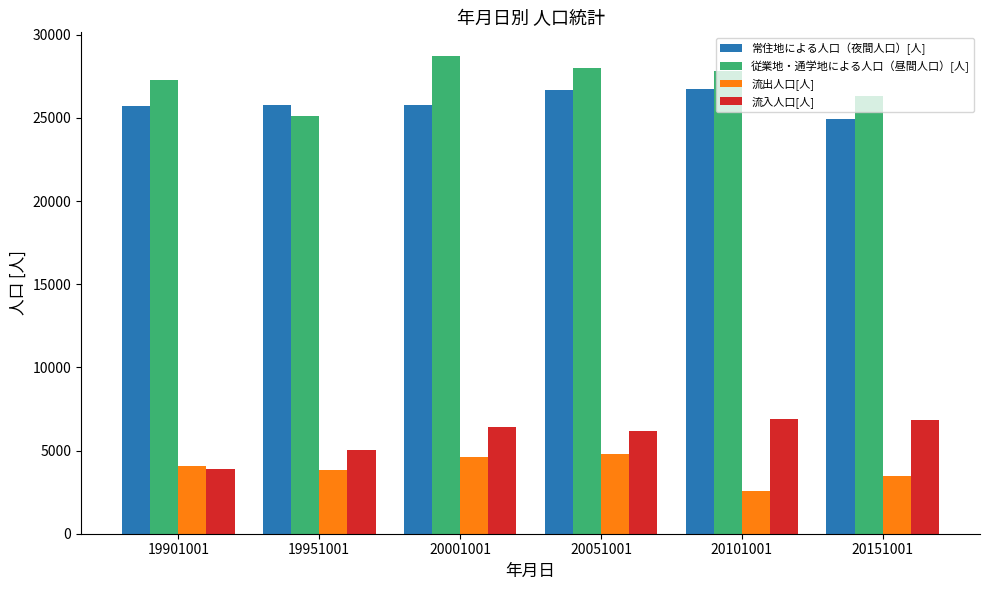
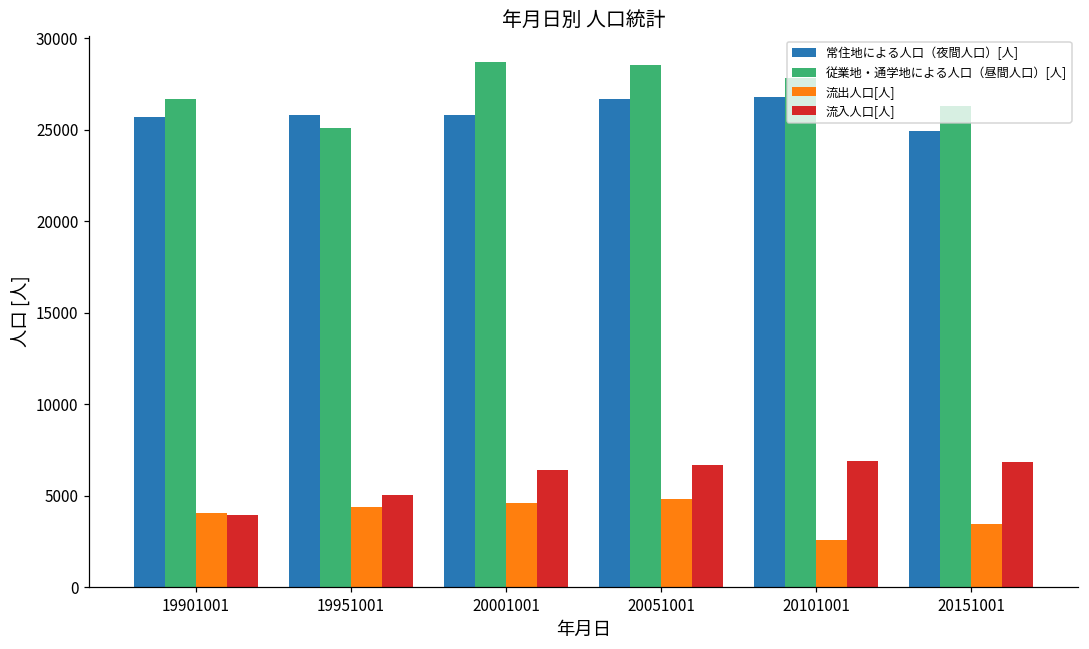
従業地・通学地による人口（昼間人口）[人], 19901001: 27300 -> 26700
流出人口[人], 19951001: 3800 -> 4400
従業地・通学地による人口（昼間人口）[人], 20051001: 28000 -> 28500
流入人口[人], 20051001: 6100 -> 6700
